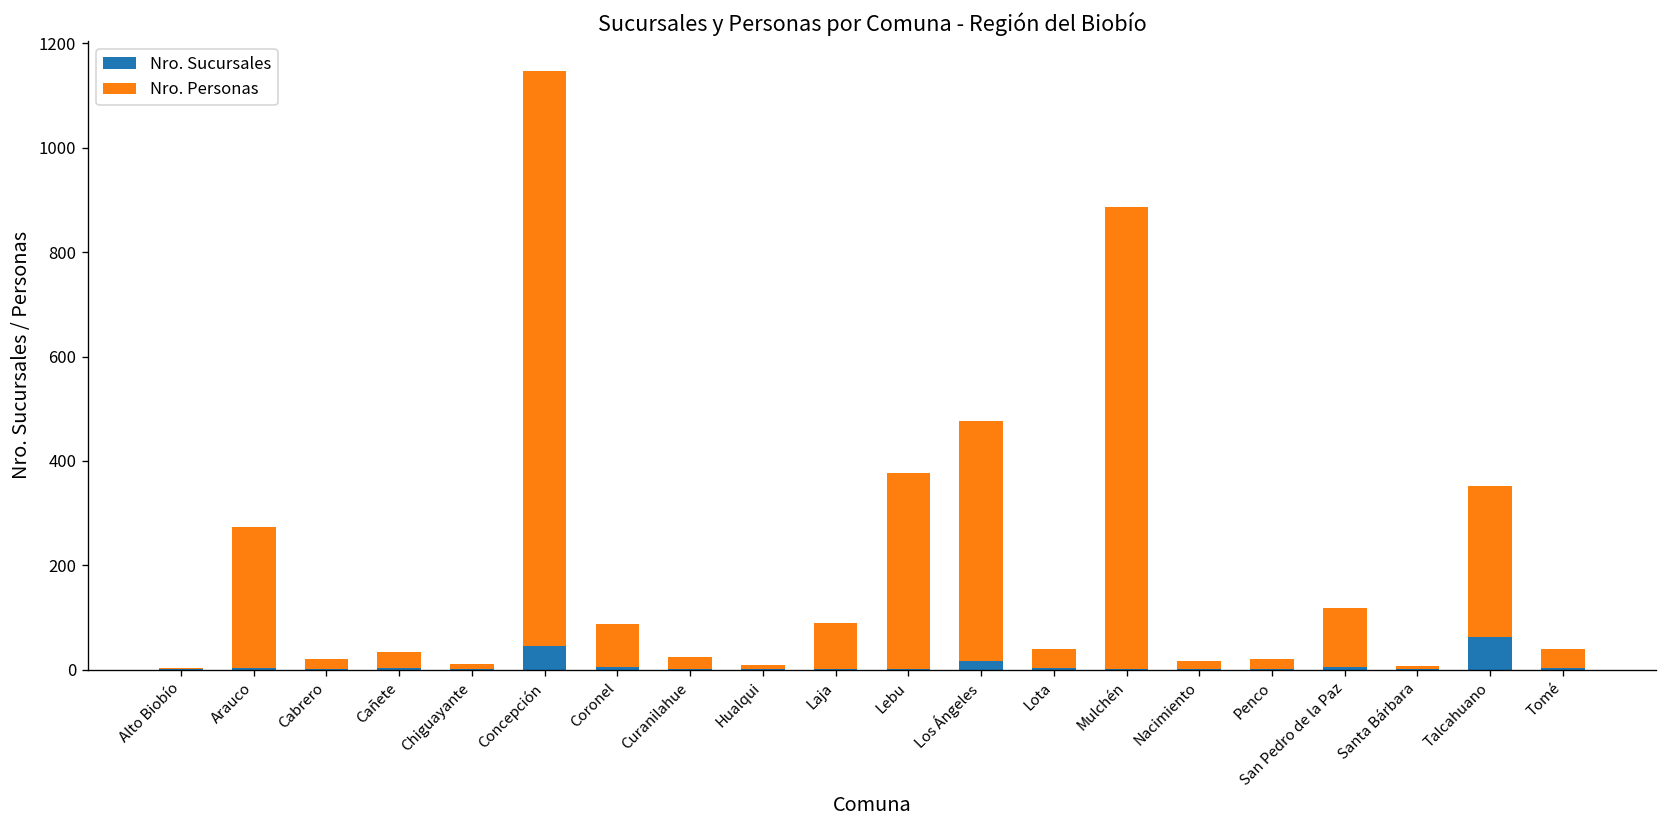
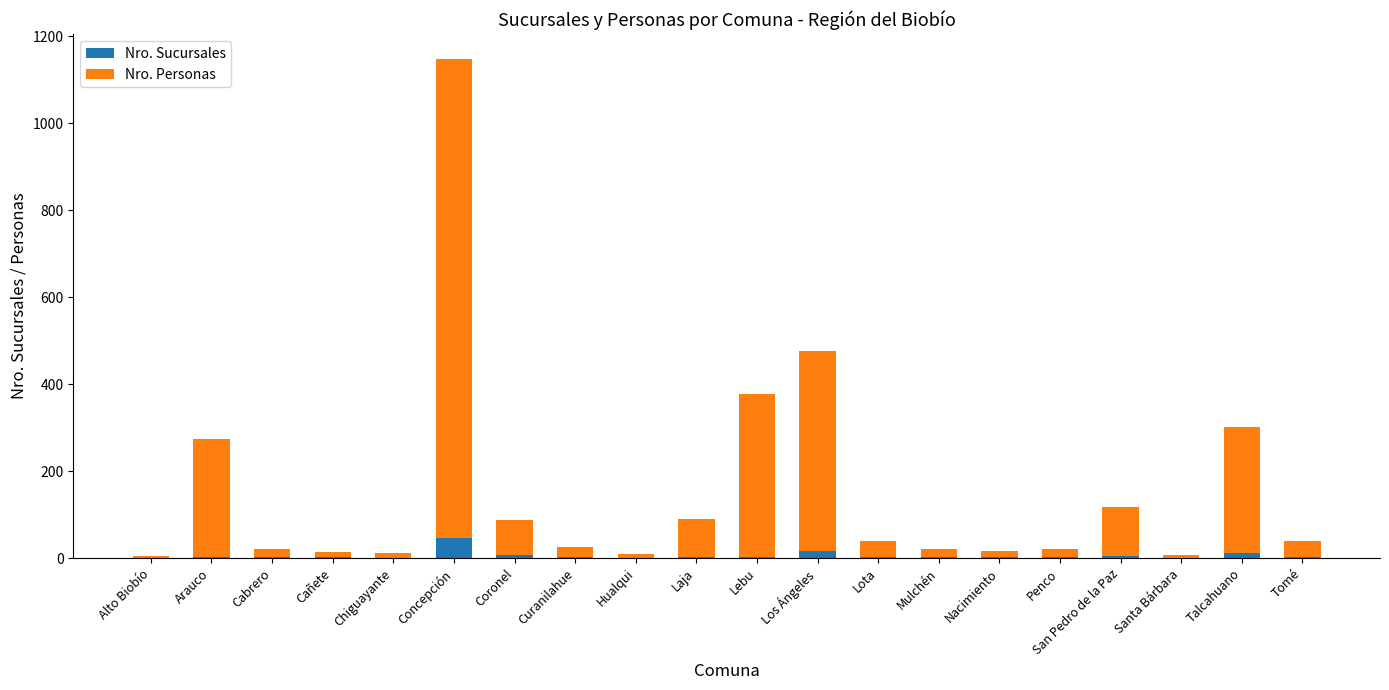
Nro. Personas, Cañete: 30 -> 10
Nro. Personas, Mulchén: 890 -> 20
Nro. Sucursales, Talcahuano: 60 -> 10
